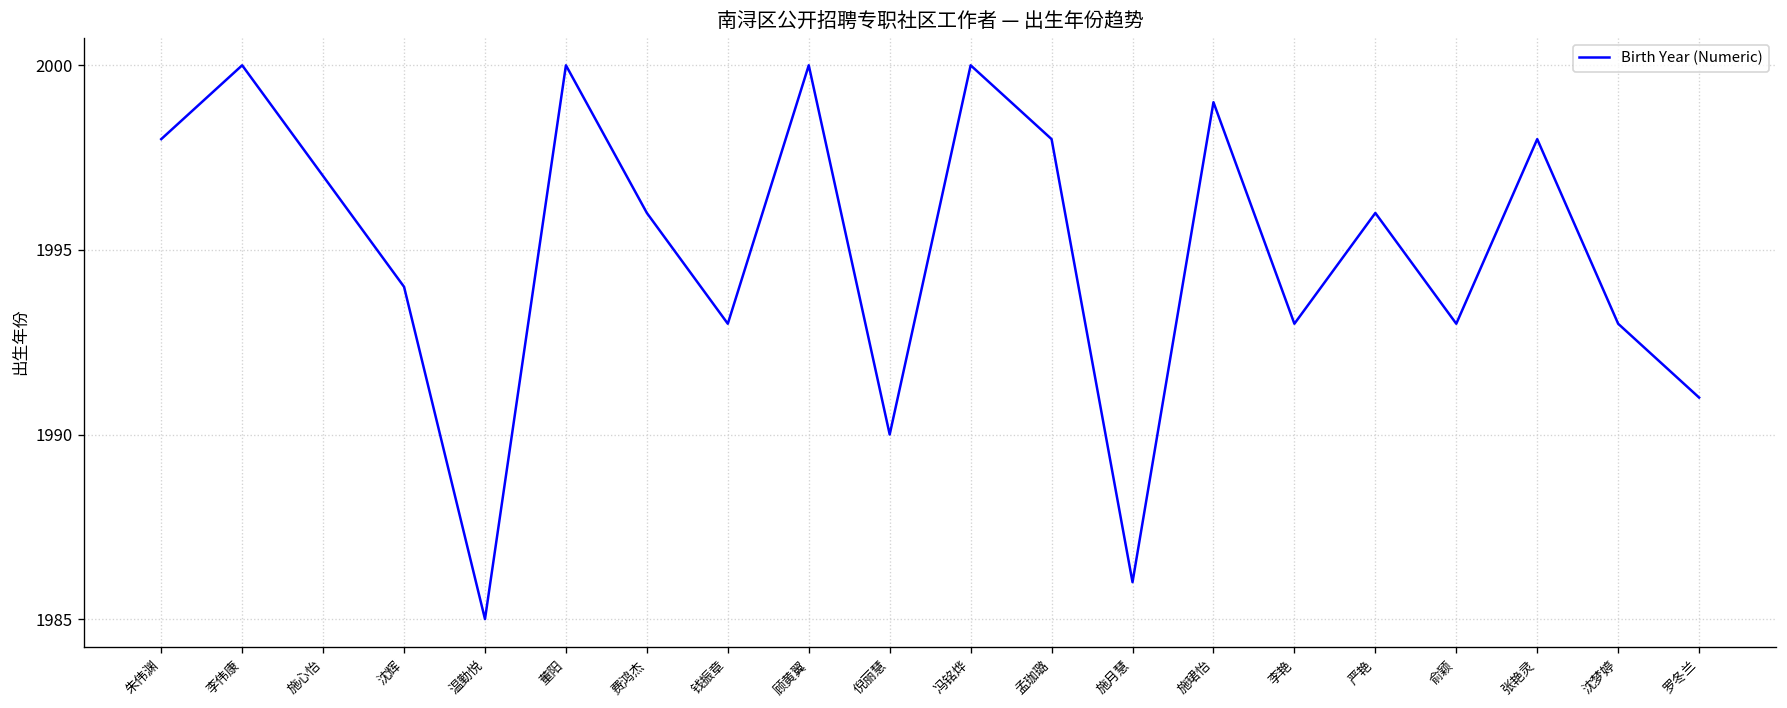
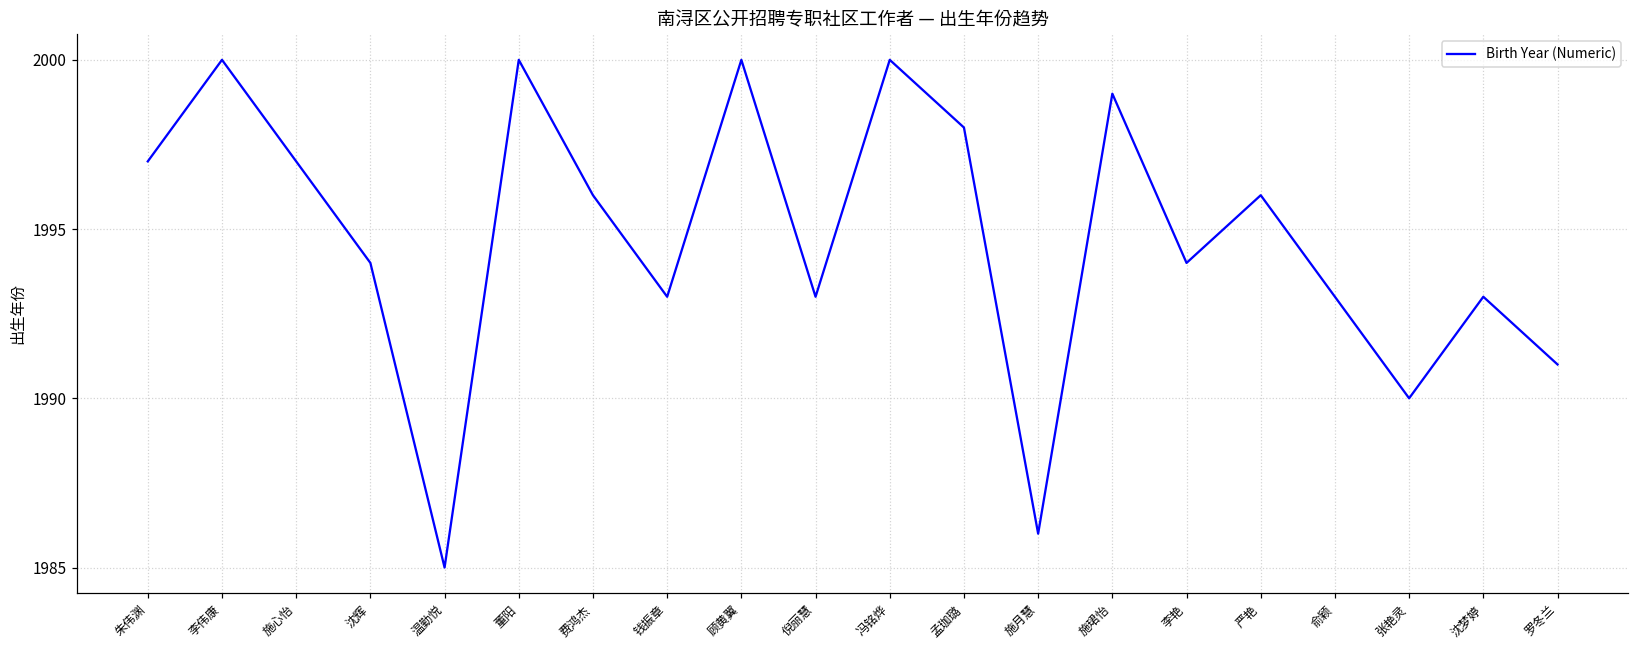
朱伟渊: 1998 -> 1997
倪丽慧: 1990 -> 1993
李艳: 1993 -> 1994
张艳灵: 1998 -> 1990
